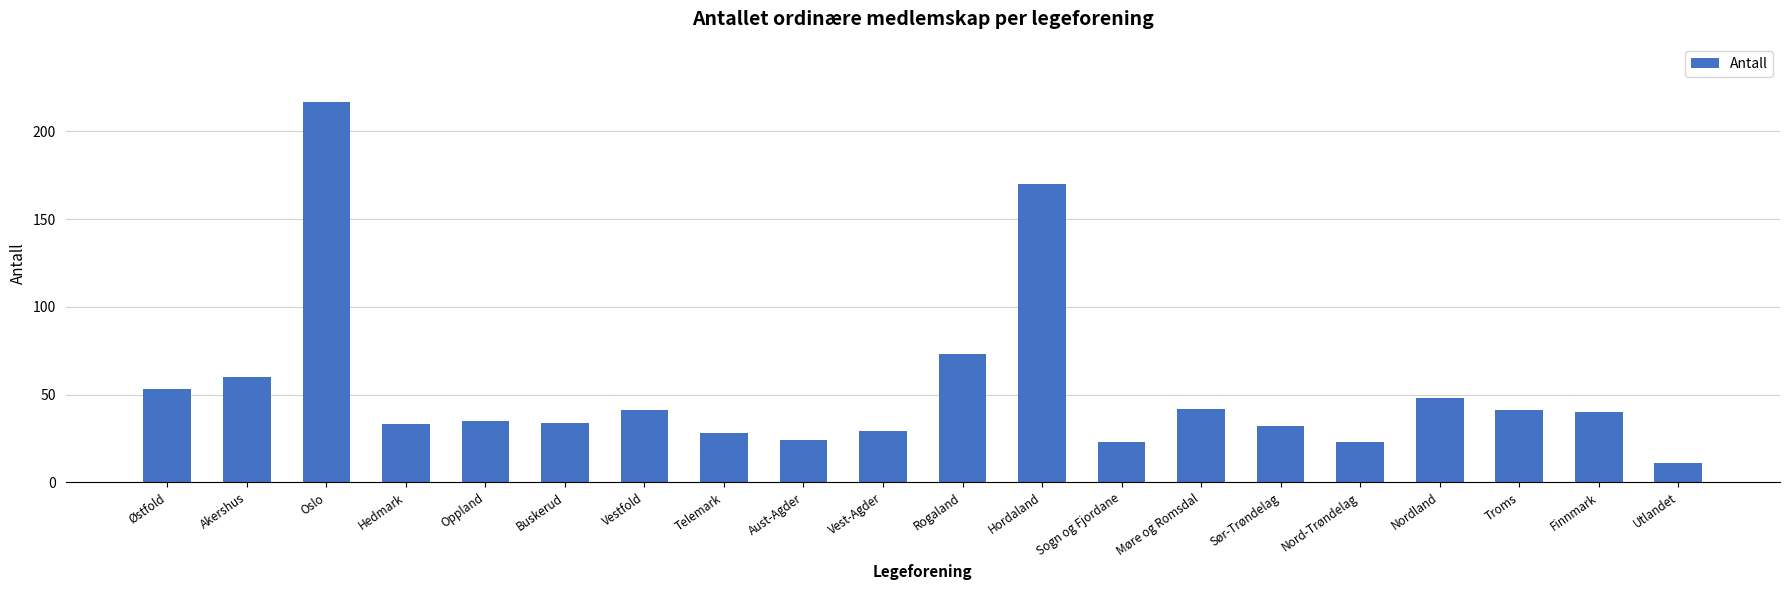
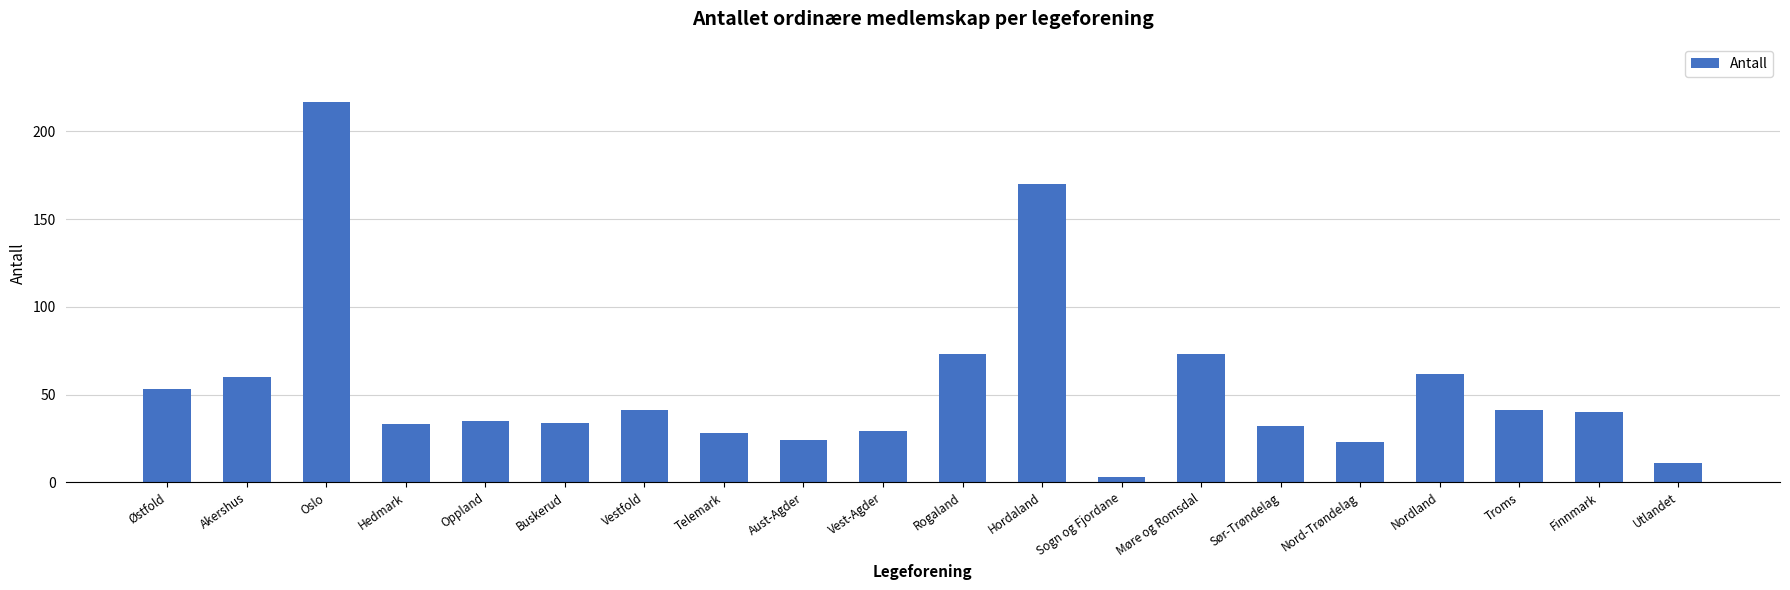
Sogn og Fjordane: 23 -> 3
Møre og Romsdal: 42 -> 73
Nordland: 48 -> 62
